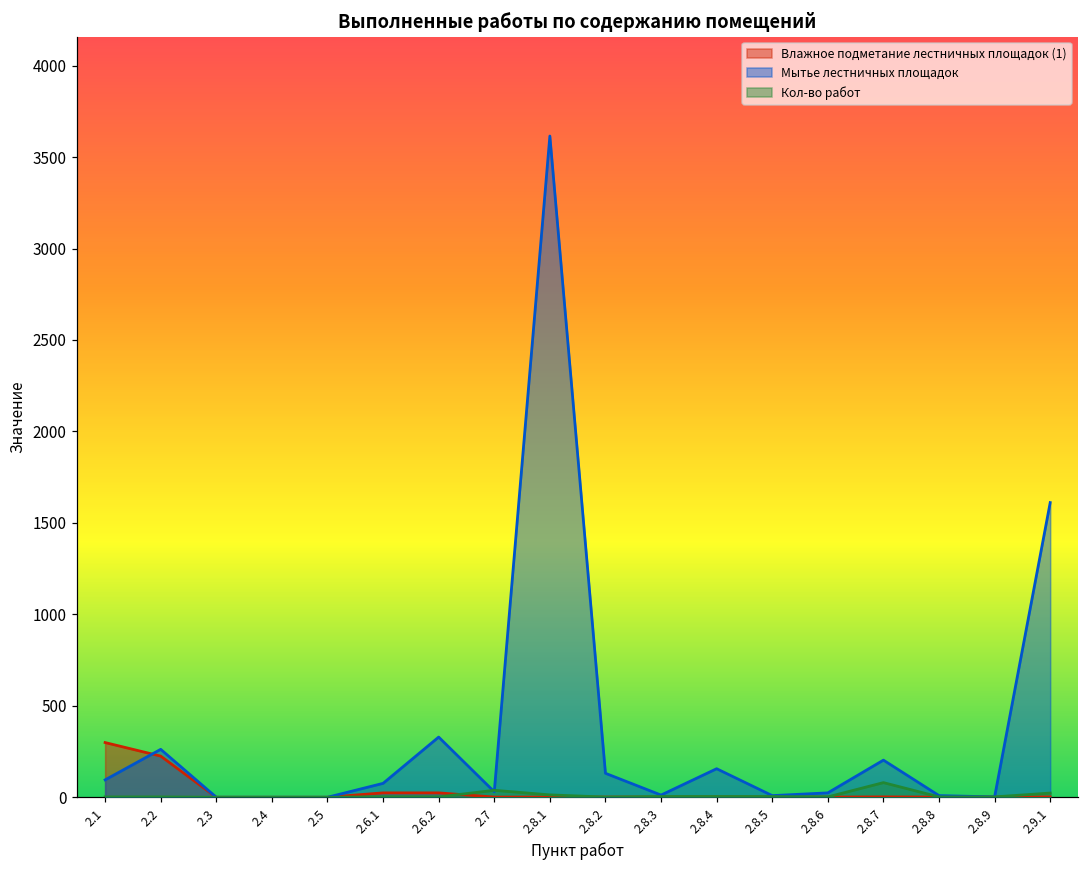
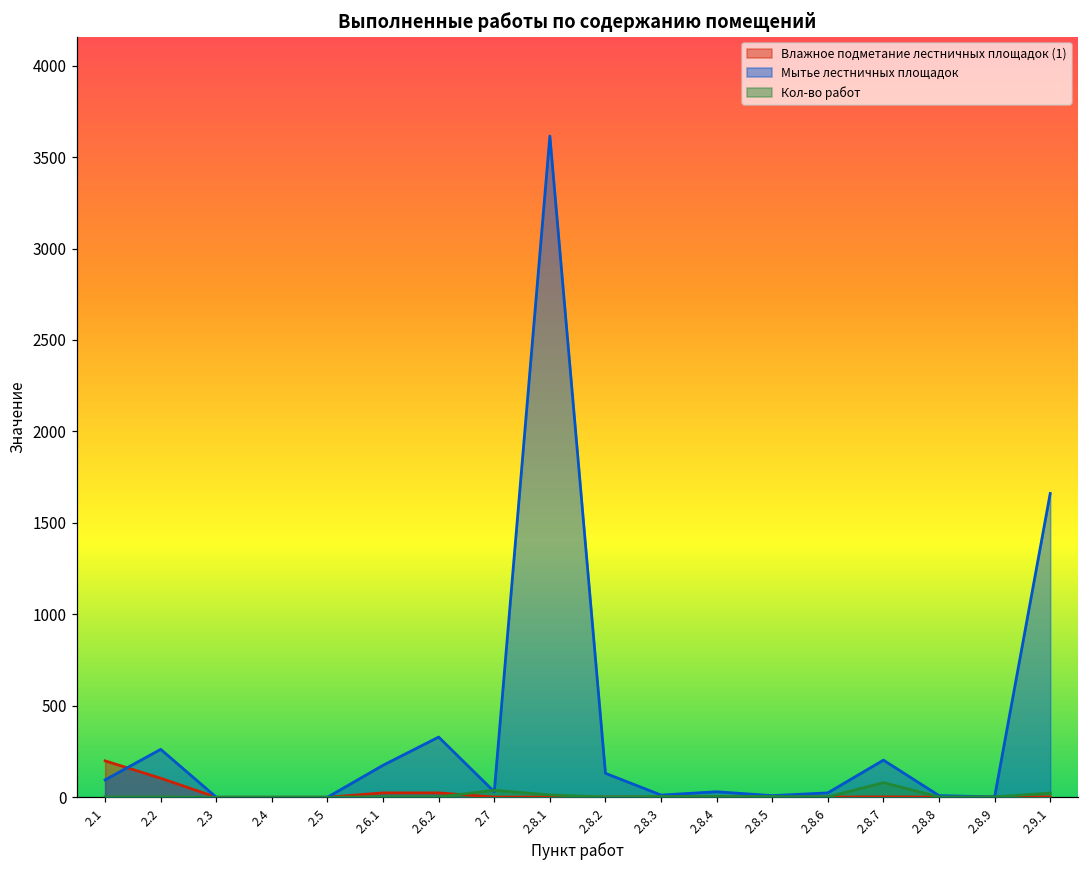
Влажное подметание лестничных площадок (1), 2.1: 300 -> 200
Влажное подметание лестничных площадок (1), 2.2: 230 -> 100
Мытье лестничных площадок, 2.6.1: 80 -> 180
Мытье лестничных площадок, 2.8.4: 160 -> 30
Мытье лестничных площадок, 2.9.1: 1610 -> 1660
